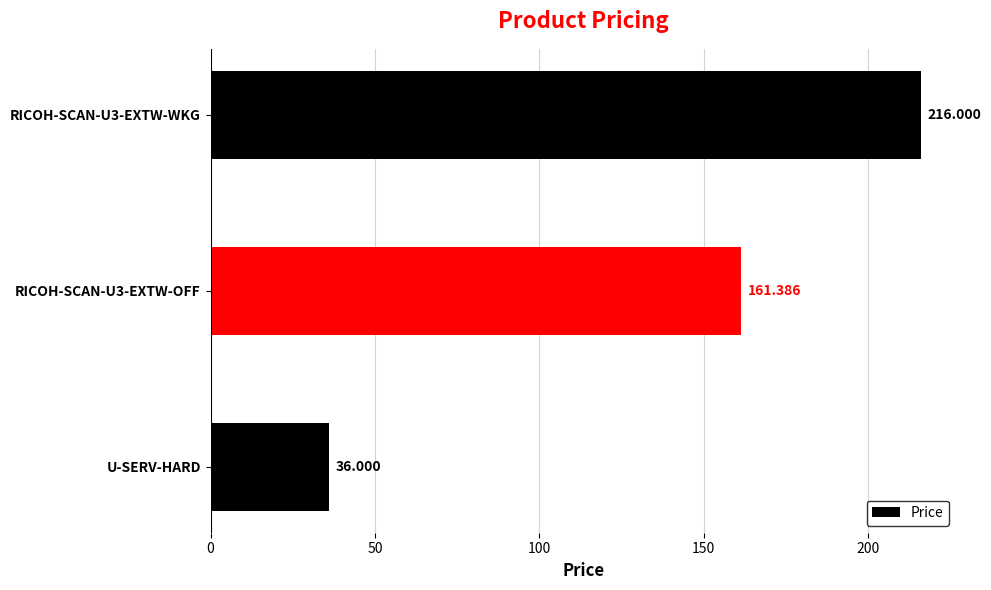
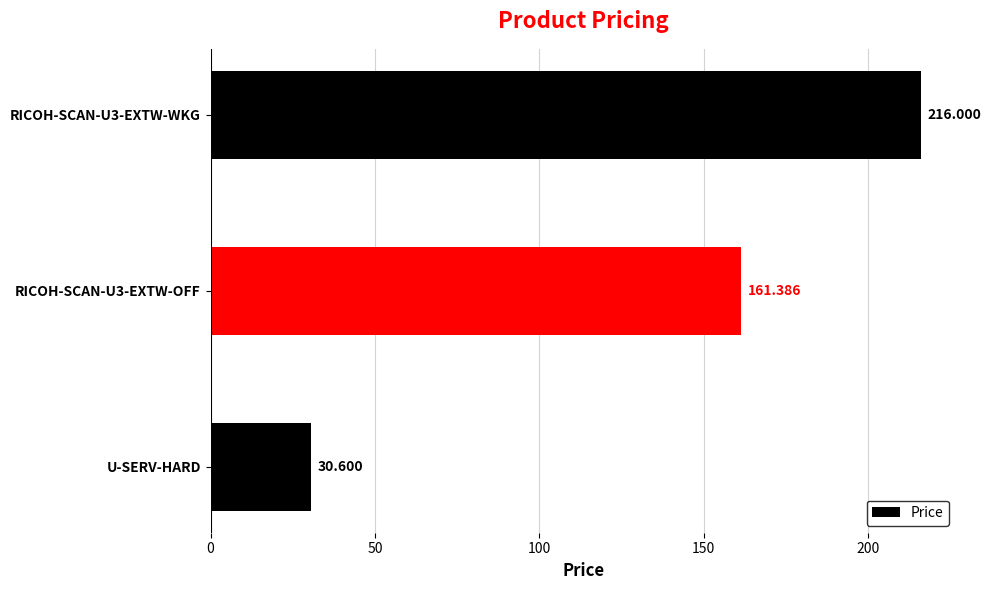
U-SERV-HARD: 36.000 -> 30.600
